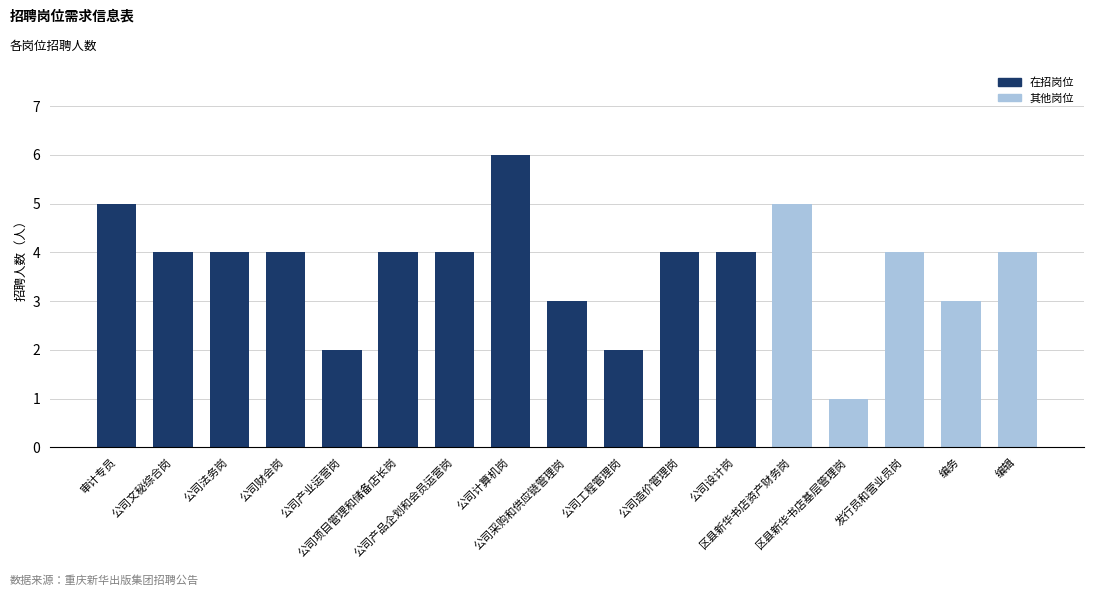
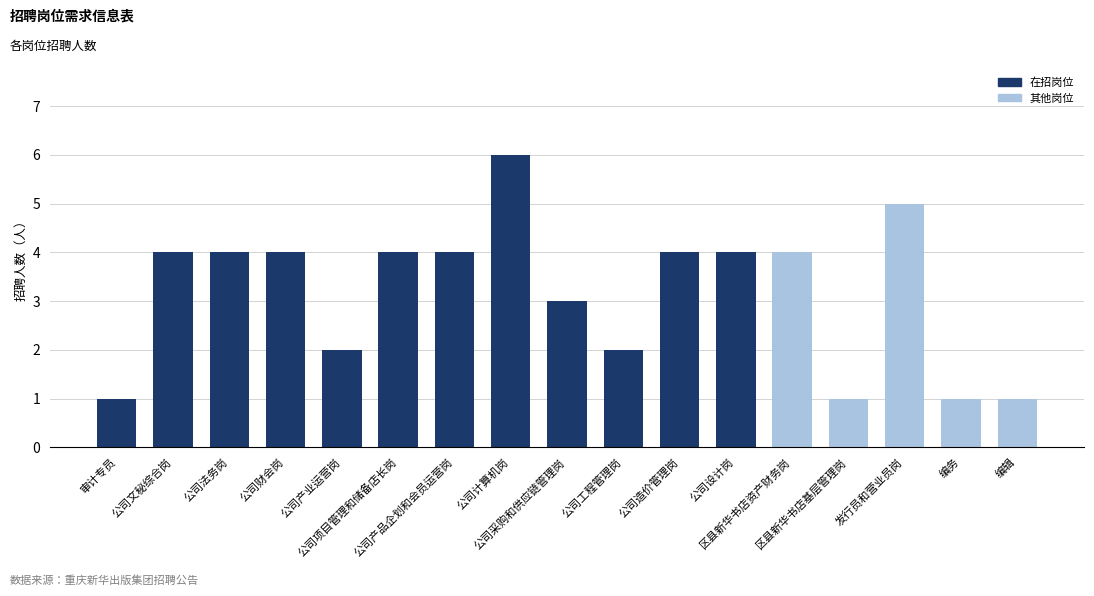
审计专员: 5 -> 1
区县新华书店资产财务岗: 5 -> 4
发行员和营业员岗: 4 -> 5
编务: 3 -> 1
编辑: 4 -> 1
